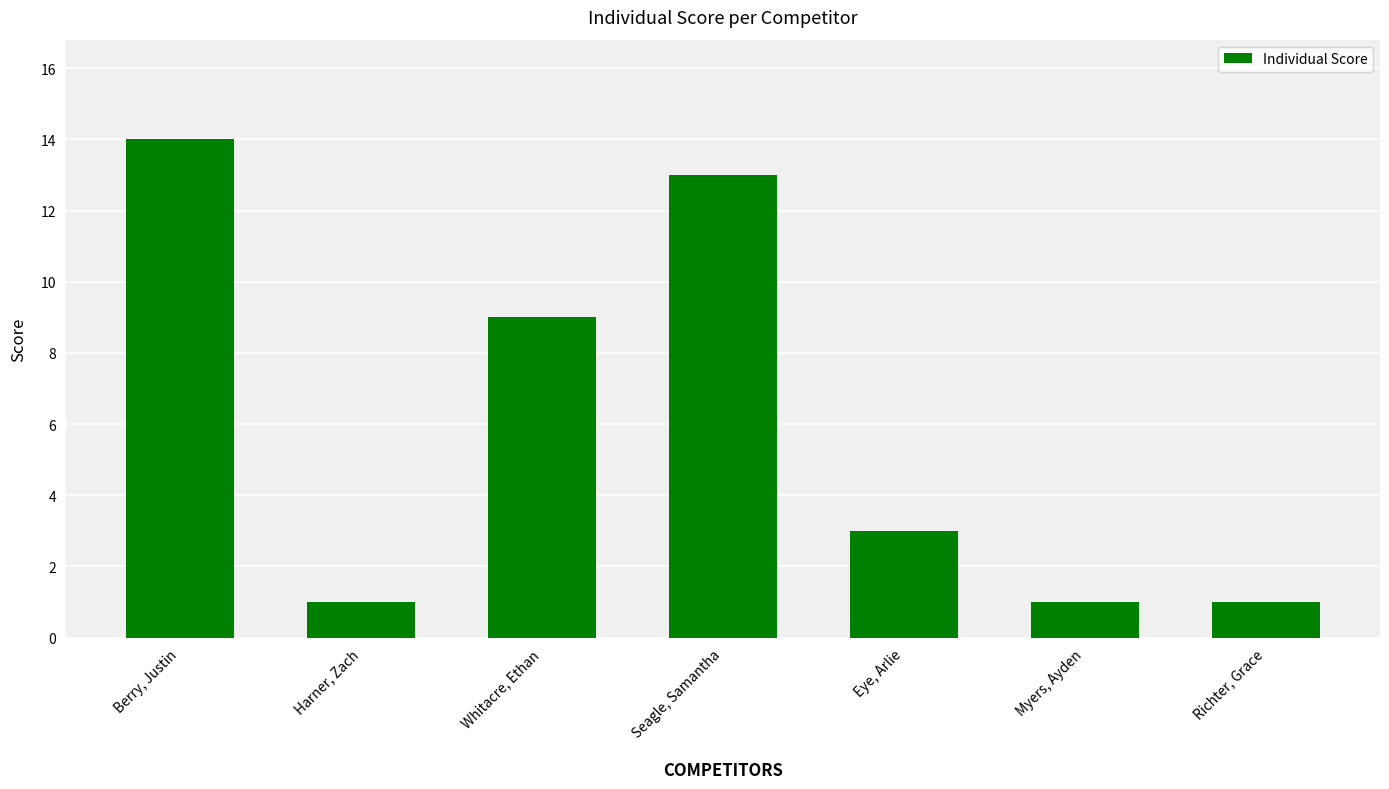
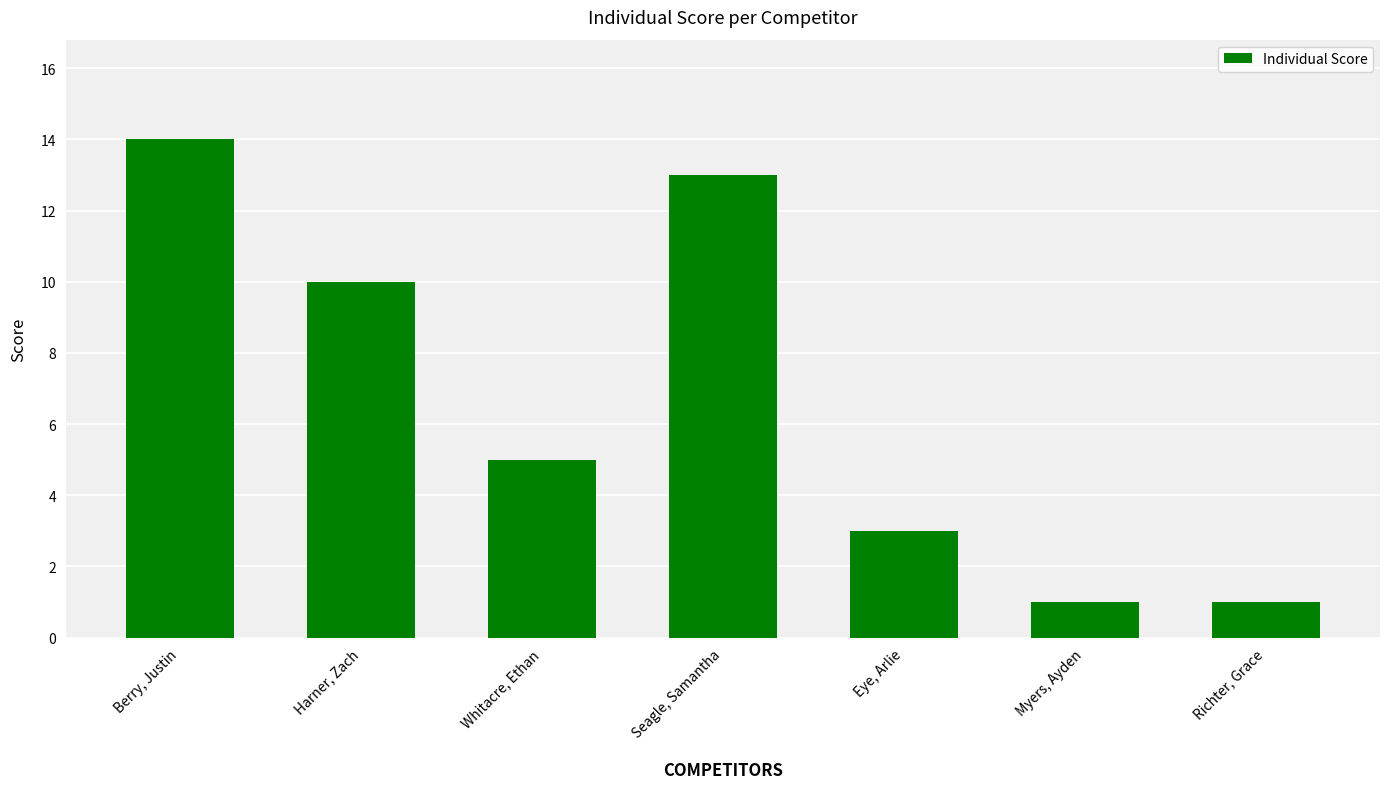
Harner, Zach: 1 -> 10
Whitacre, Ethan: 9 -> 5
